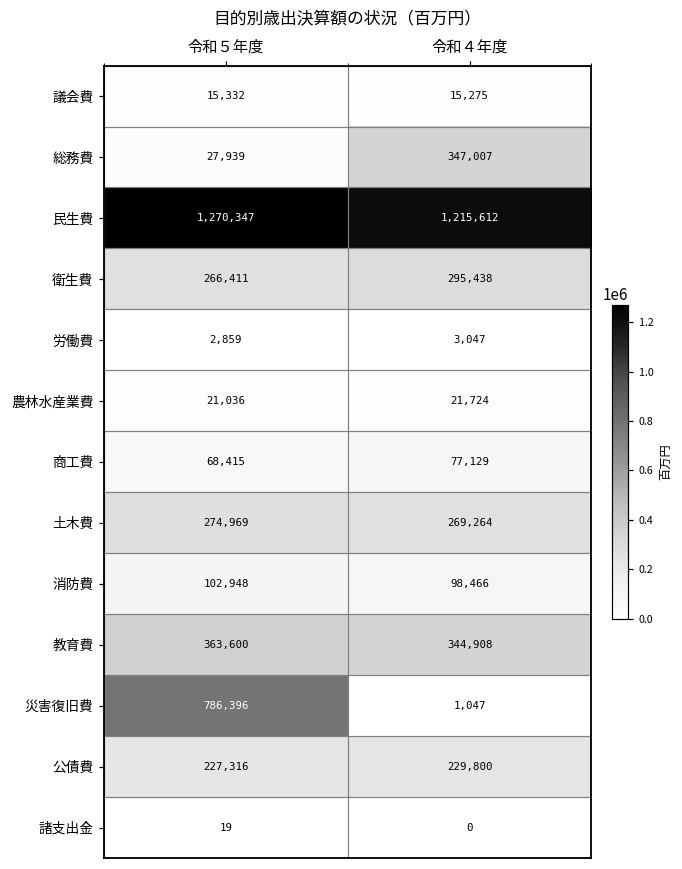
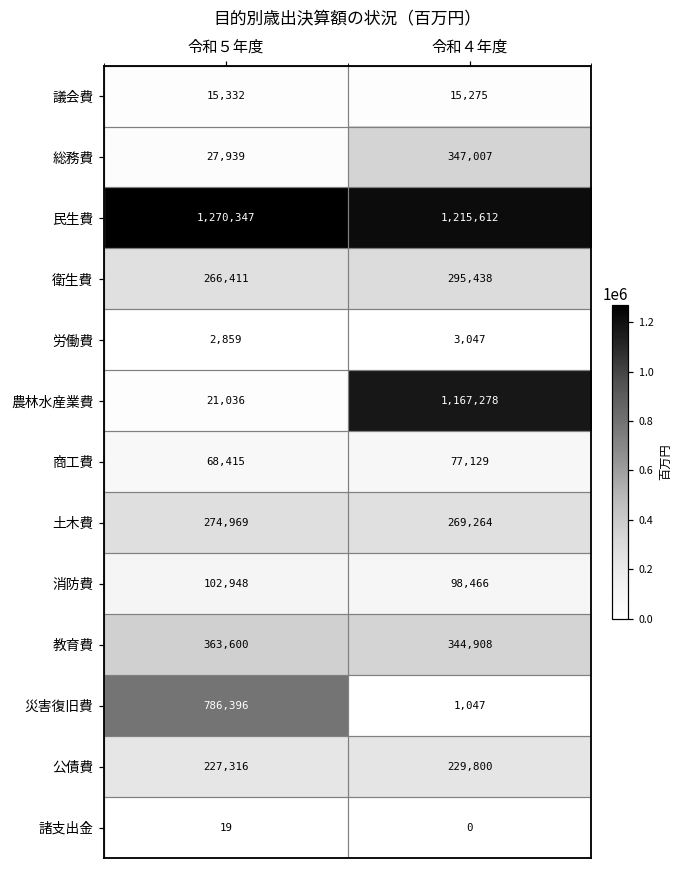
農林水産業費, 令和４年度: 21,724 -> 1,167,278
